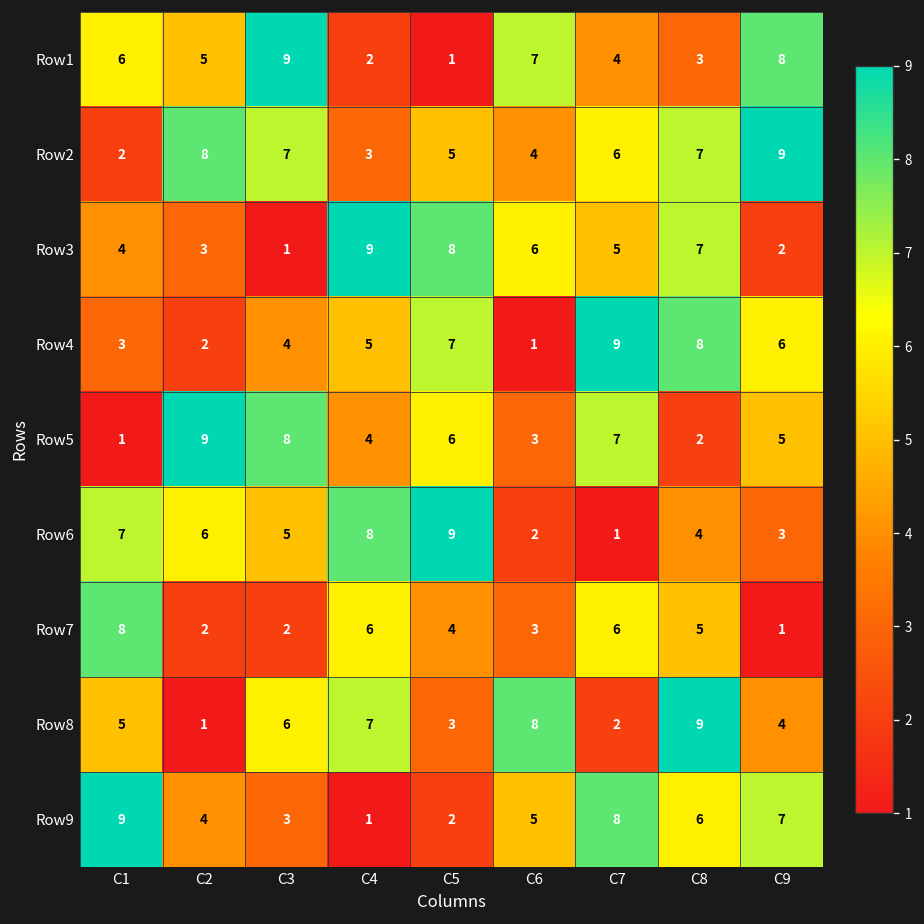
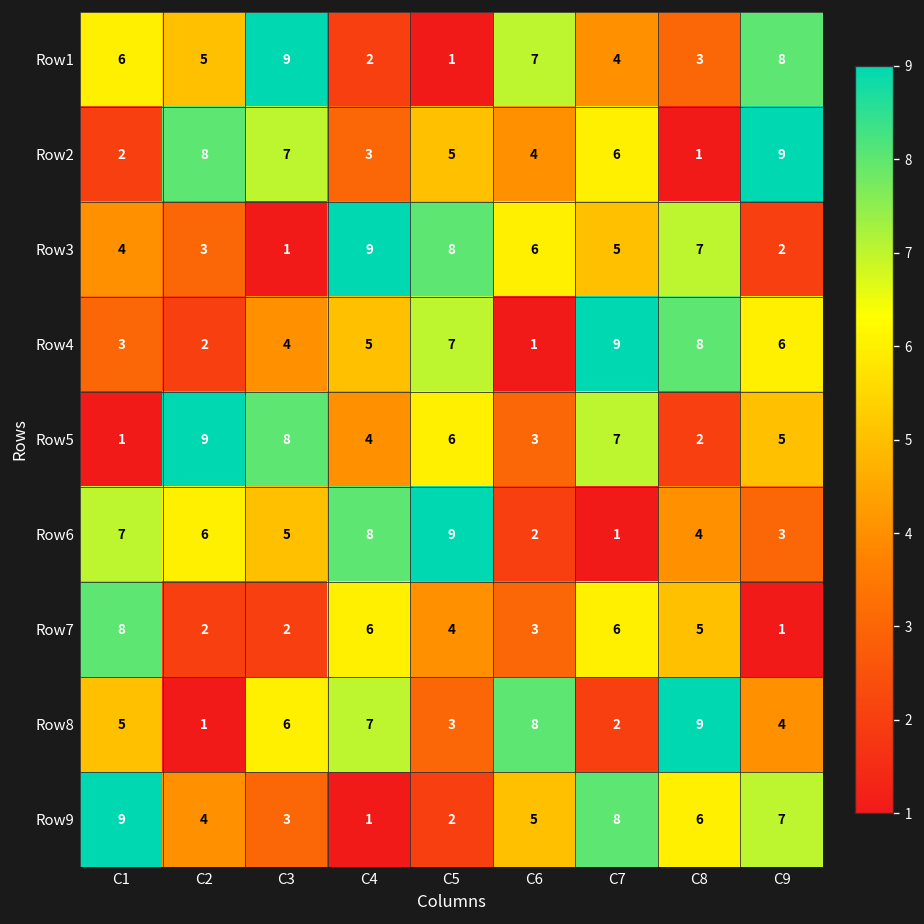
Row2, C8: 7 -> 1
